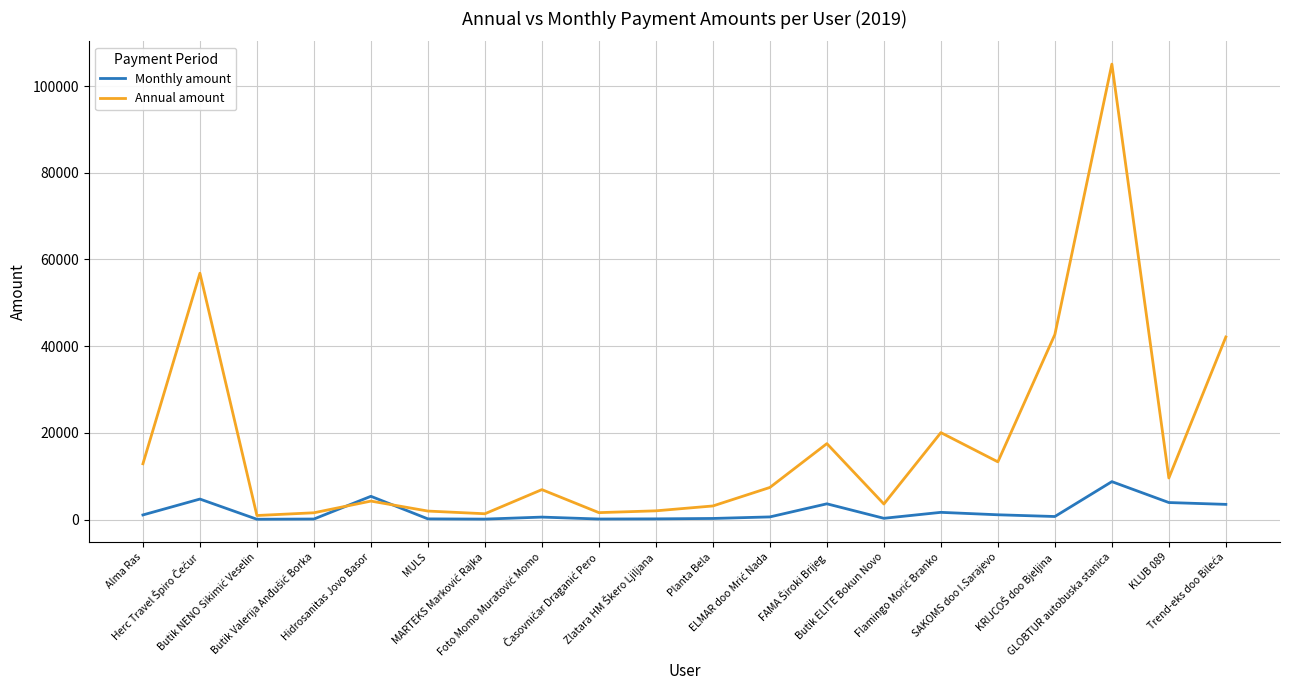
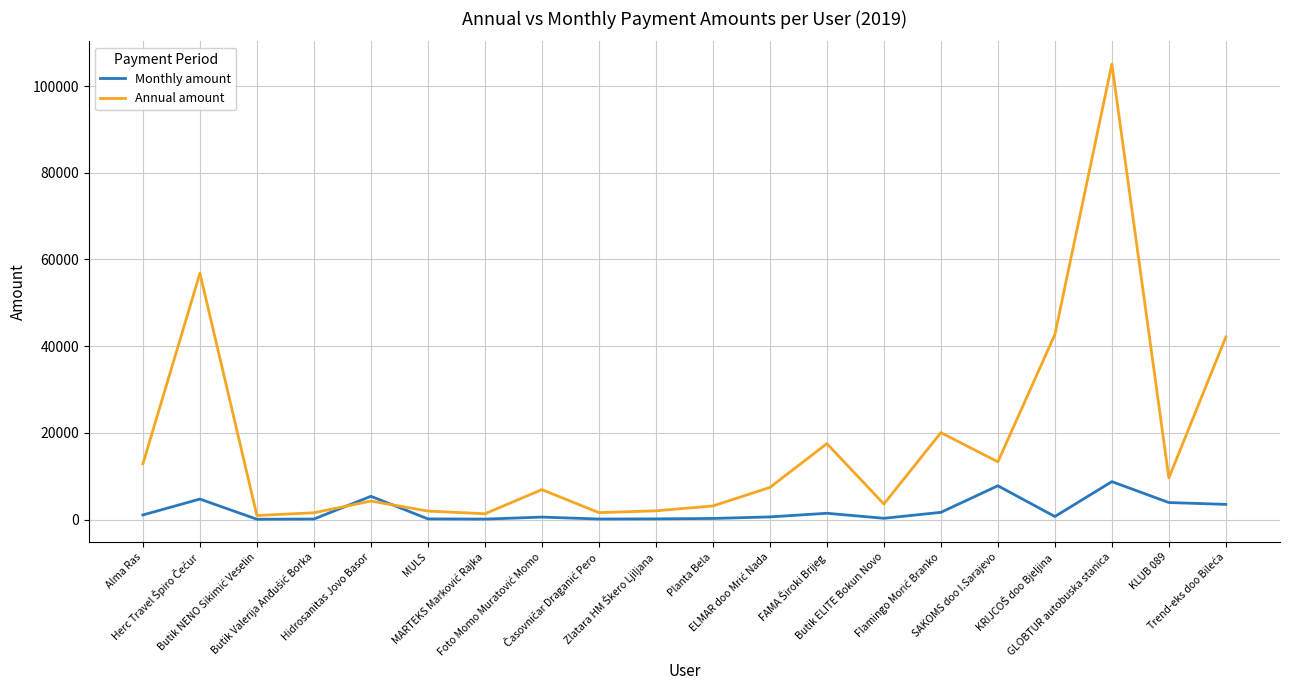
Monthly amount, FAMA Široki Brijeg: 4000 -> 1000
Monthly amount, SAKOMS doo I.Sarajevo: 1000 -> 8000
